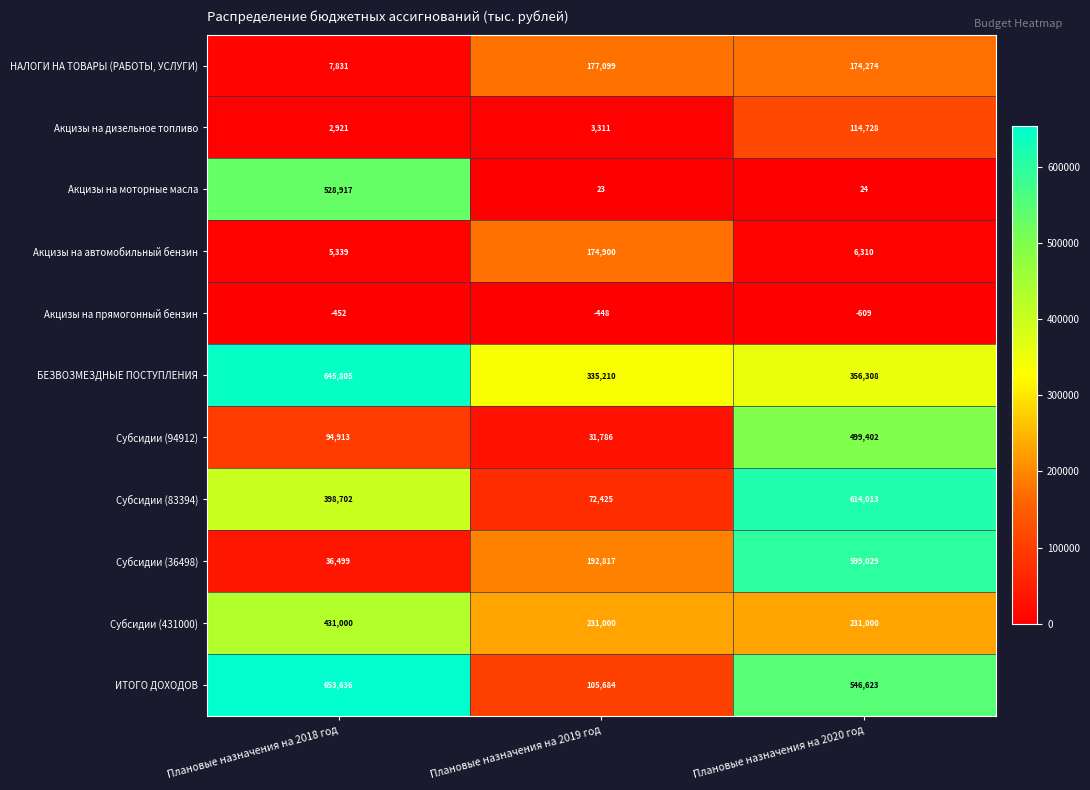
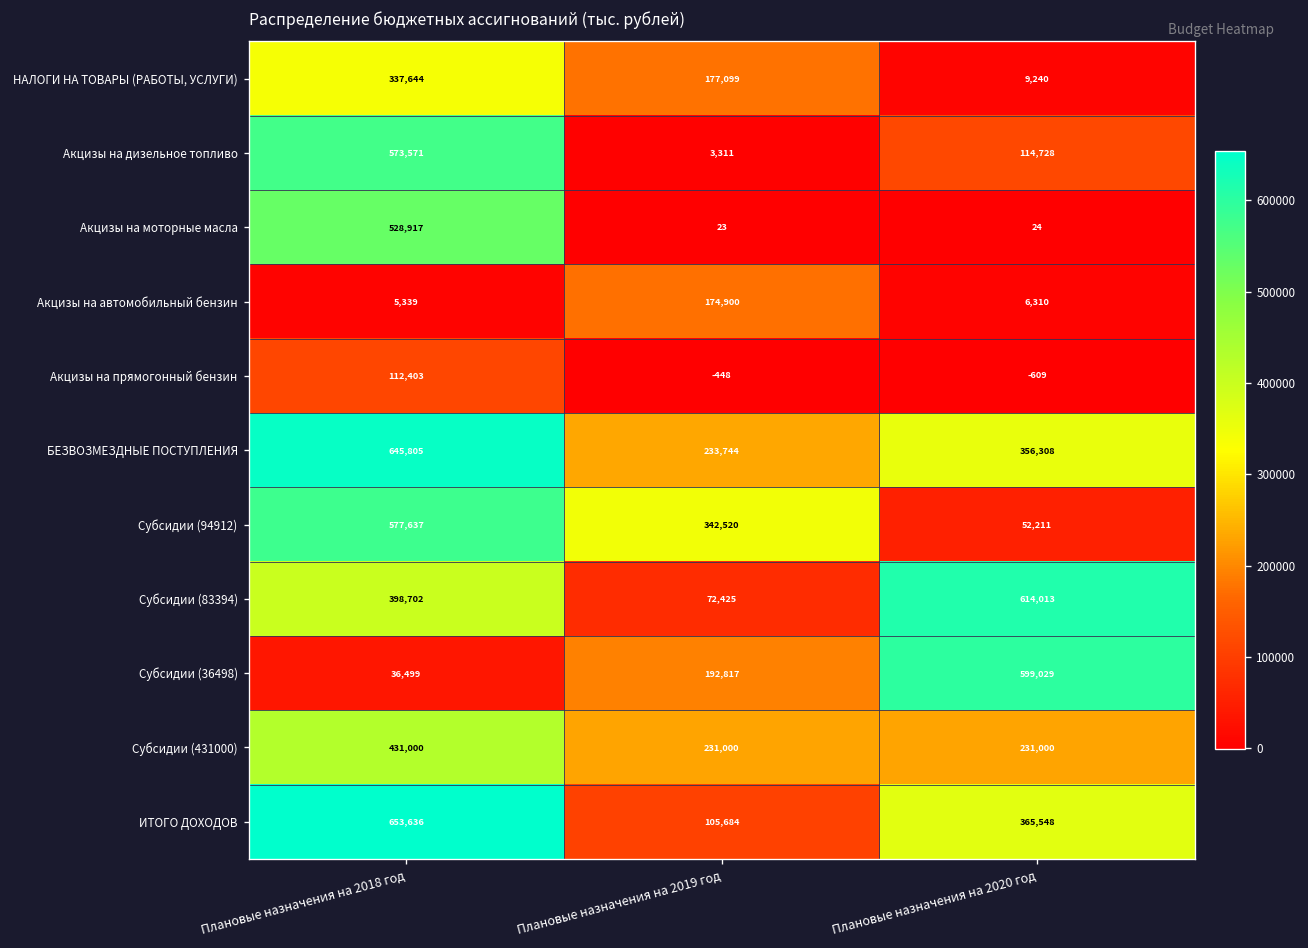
НАЛОГИ НА ТОВАРЫ (РАБОТЫ, УСЛУГИ), Плановые назначения на 2018 год: 7,831 -> 337,644
НАЛОГИ НА ТОВАРЫ (РАБОТЫ, УСЛУГИ), Плановые назначения на 2020 год: 174,274 -> 9,240
Акцизы на дизельное топливо, Плановые назначения на 2018 год: 2,921 -> 573,571
Акцизы на прямогонный бензин, Плановые назначения на 2018 год: -452 -> 112,403
БЕЗВОЗМЕЗДНЫЕ ПОСТУПЛЕНИЯ, Плановые назначения на 2019 год: 335,210 -> 233,744
Субсидии (94912), Плановые назначения на 2018 год: 94,913 -> 577,637
Субсидии (94912), Плановые назначения на 2019 год: 31,786 -> 342,520
Субсидии (94912), Плановые назначения на 2020 год: 499,402 -> 52,211
ИТОГО ДОХОДОВ, Плановые назначения на 2020 год: 546,623 -> 365,548
